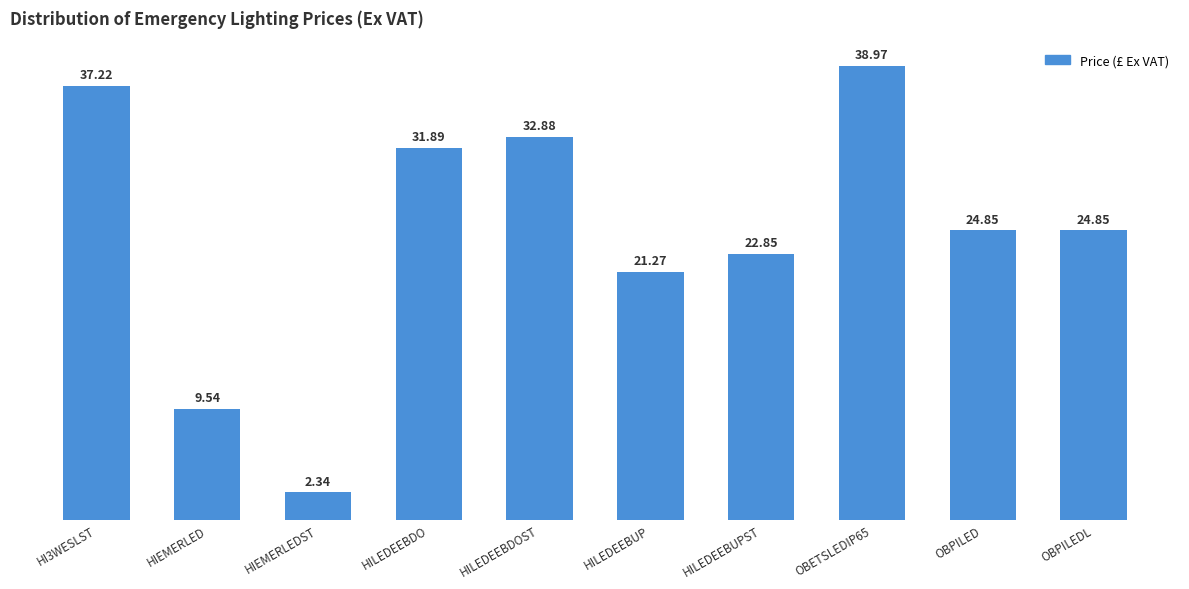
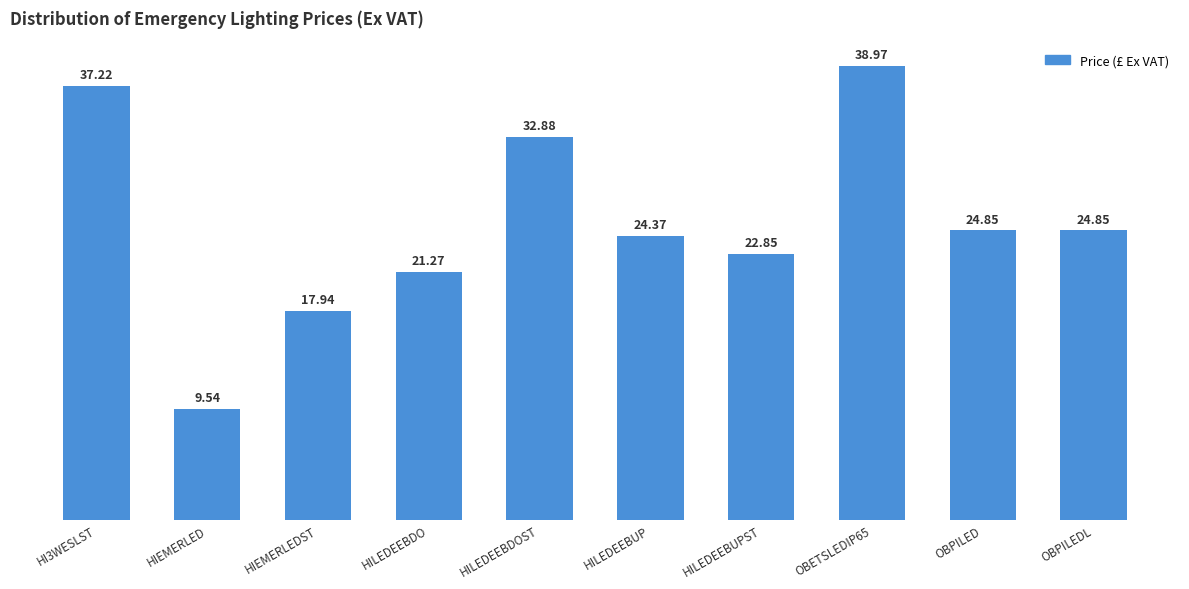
HIEMERLEDST: 2.34 -> 17.94
HILEDEEBDO: 31.89 -> 21.27
HILEDEEBUP: 21.27 -> 24.37
